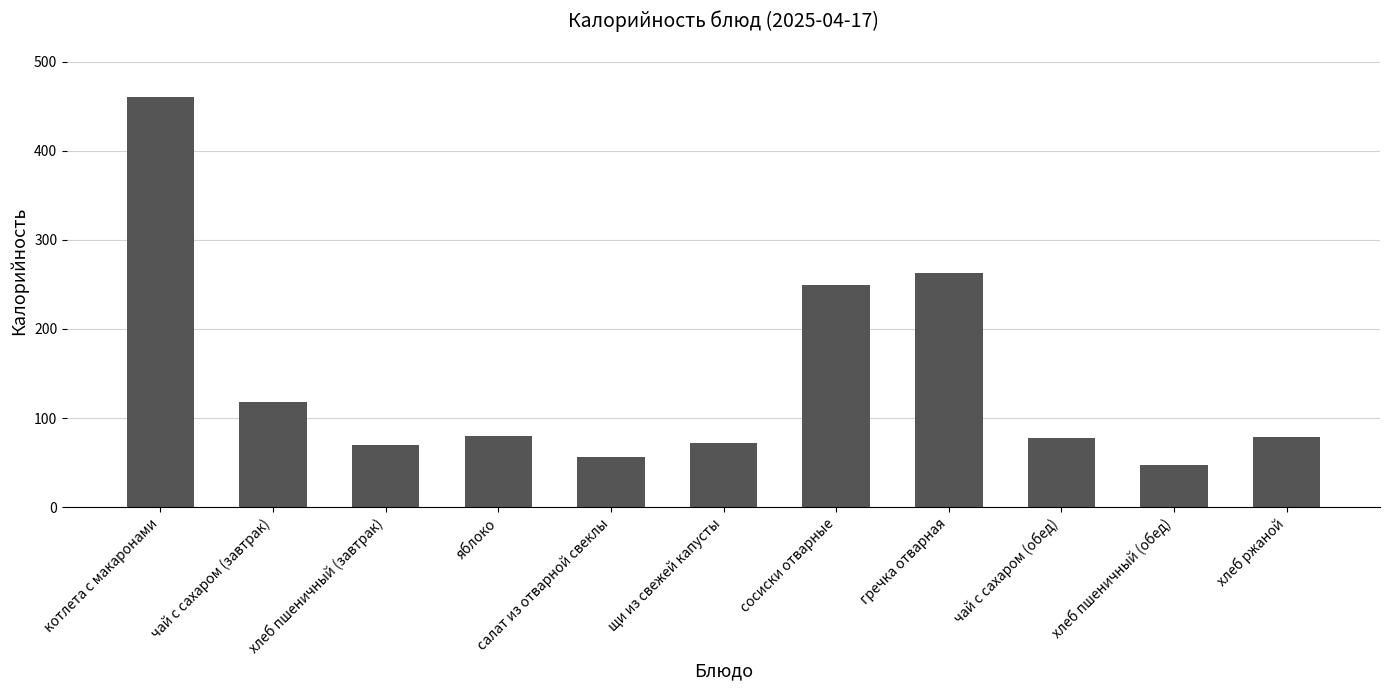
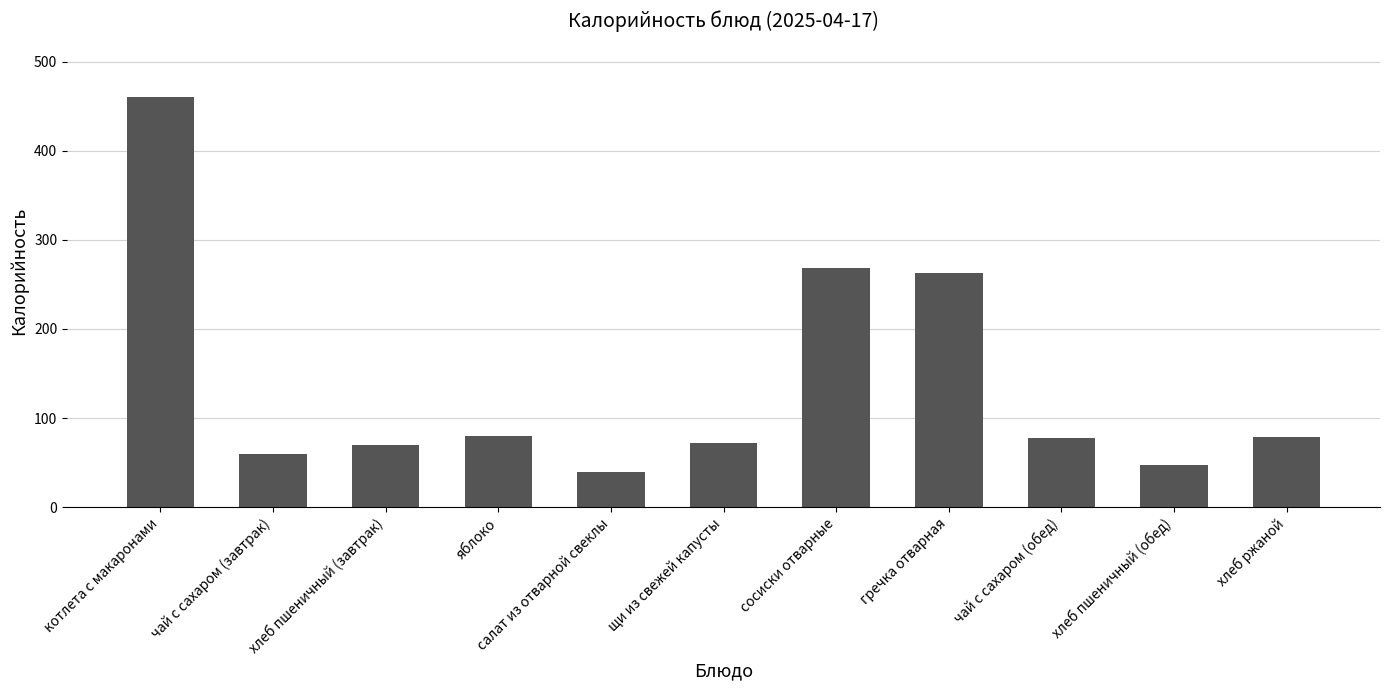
чай с сахаром (завтрак): 120 -> 60
салат из отварной свеклы: 60 -> 40
сосиски отварные: 250 -> 270
